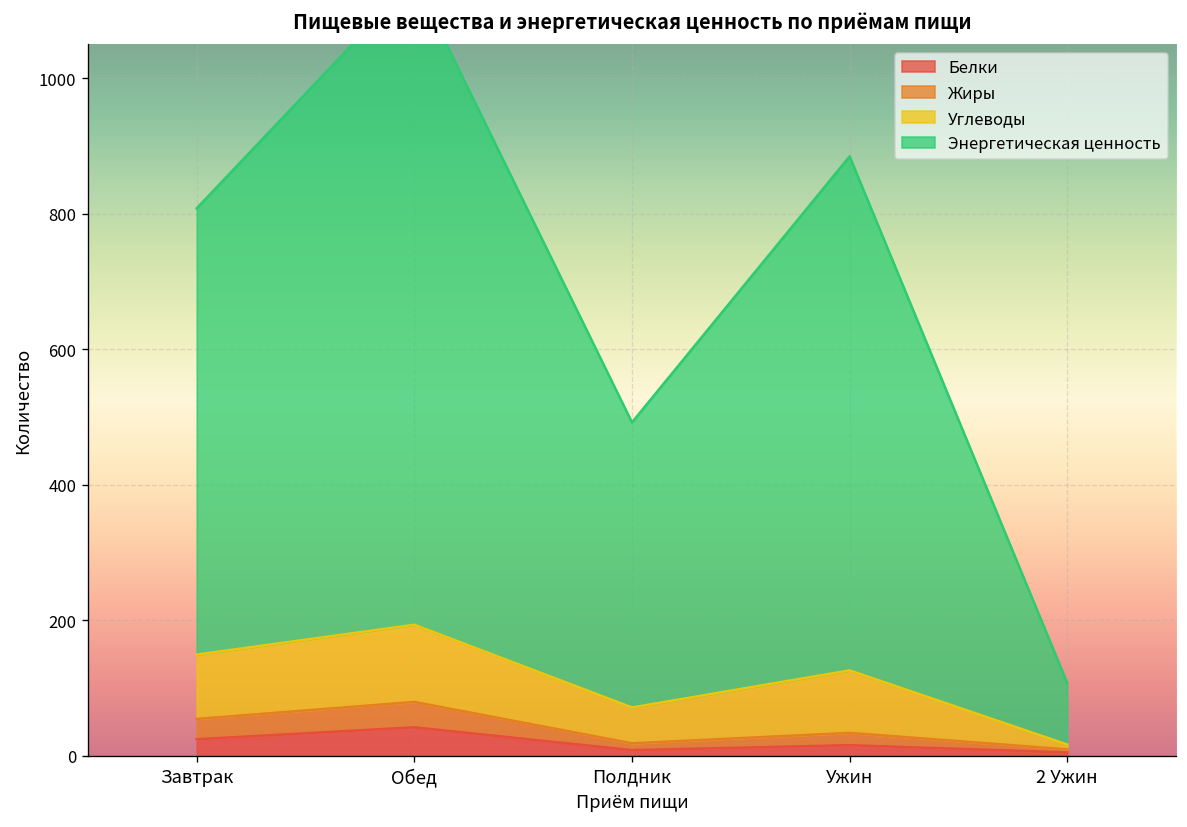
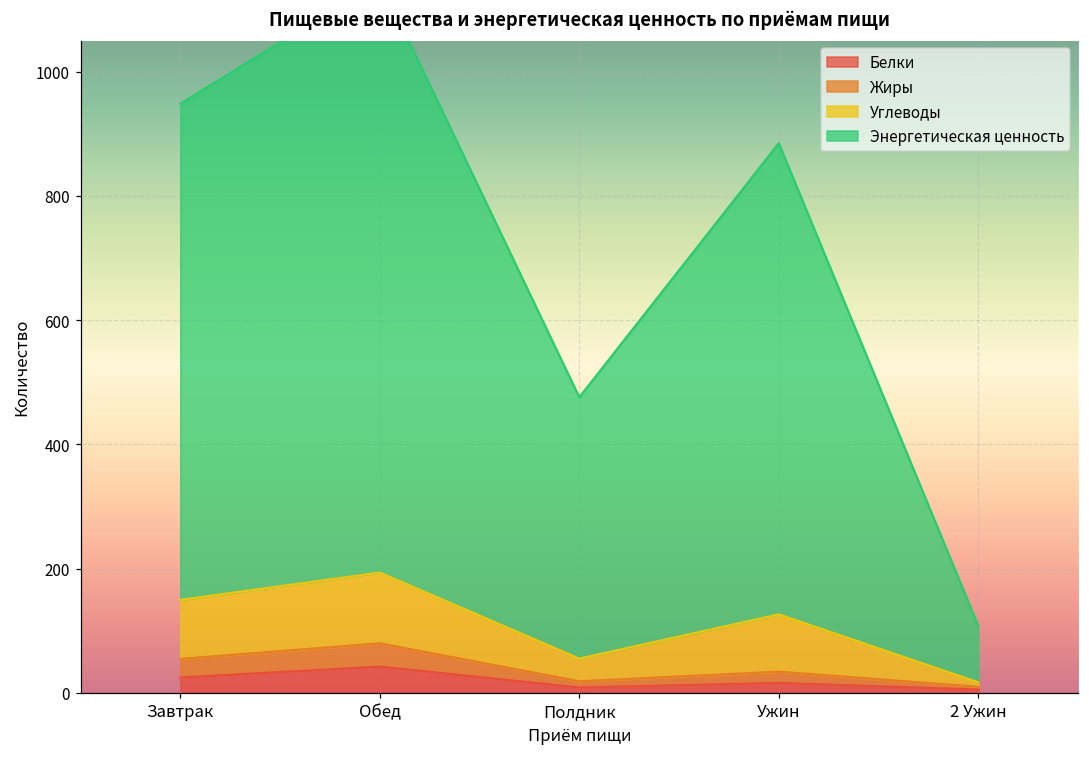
Энергетическая ценность, Завтрак: 660 -> 800
Углеводы, Полдник: 50 -> 40
